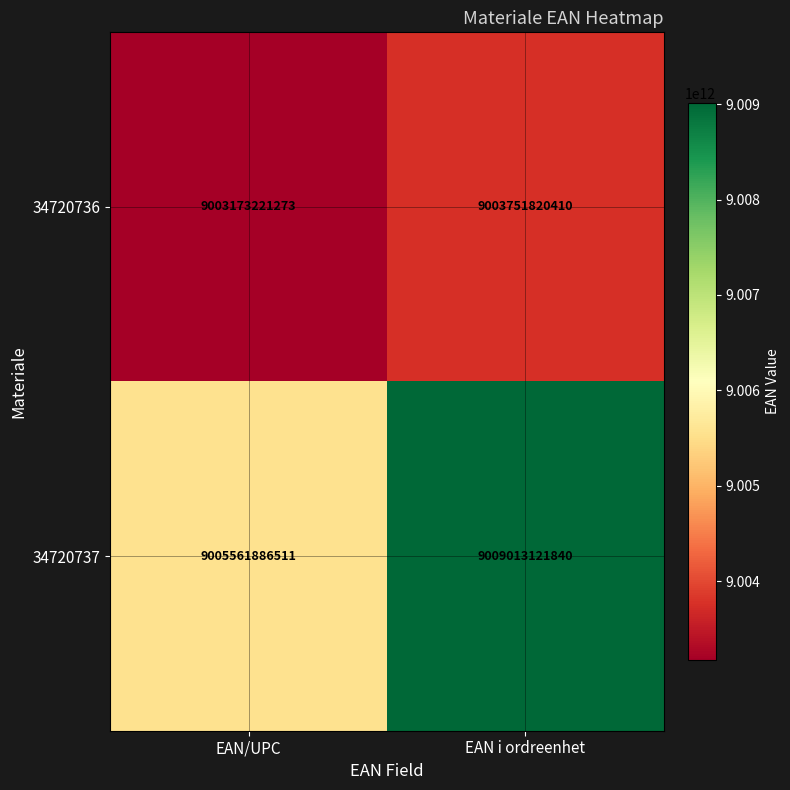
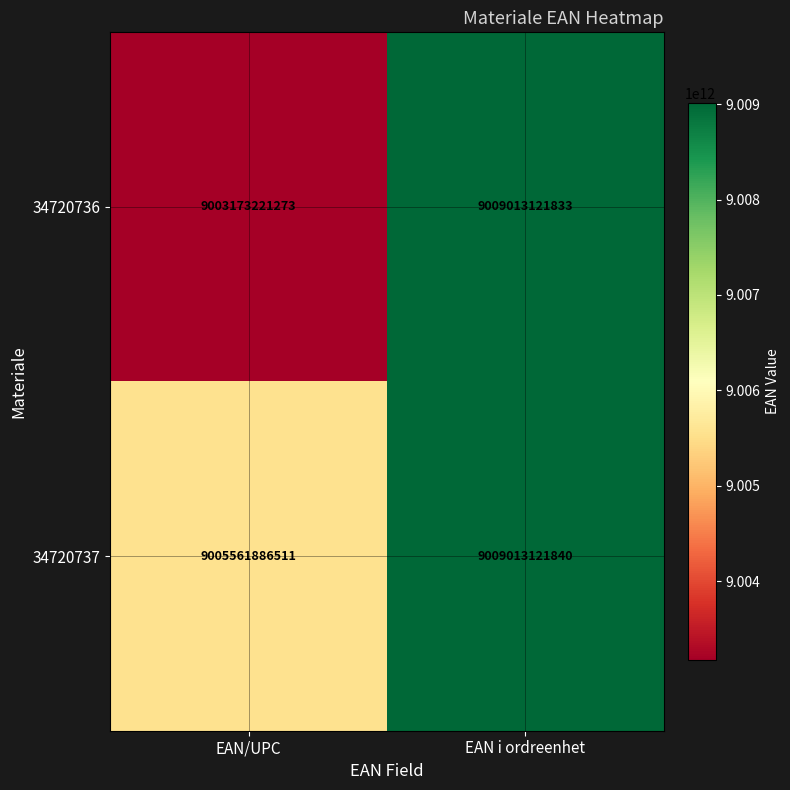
34720736, EAN i ordreenhet: 9003751820410 -> 9009013121833
